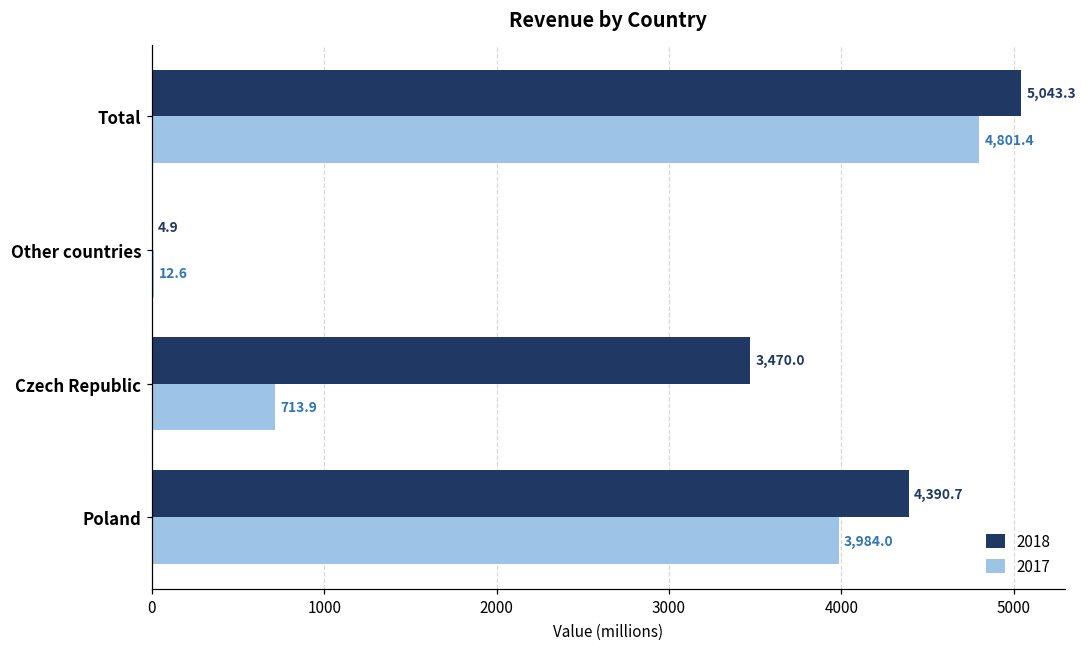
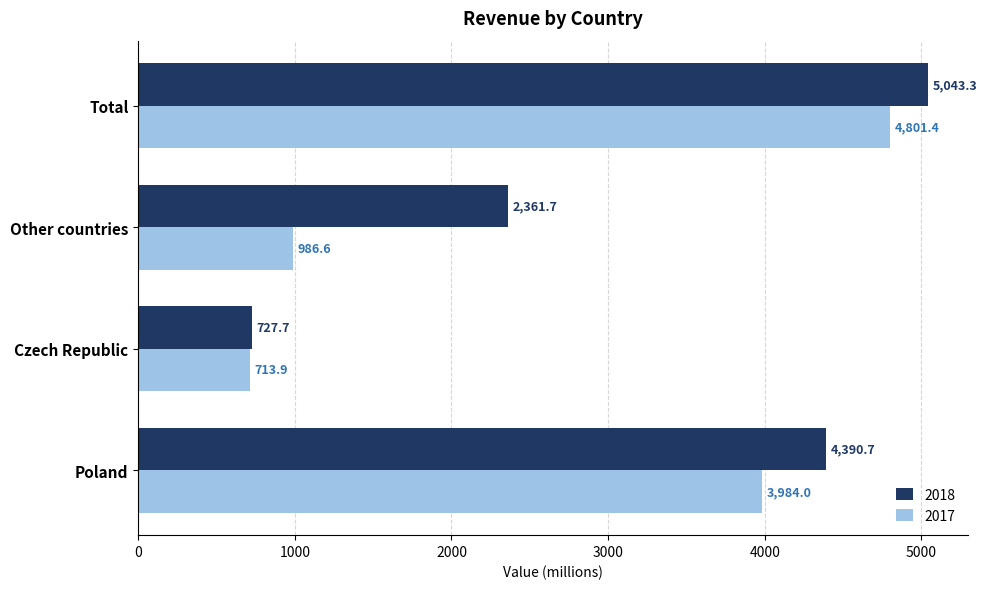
2018, Other countries: 4.9 -> 2,361.7
2017, Other countries: 12.6 -> 986.6
2018, Czech Republic: 3,470.0 -> 727.7
